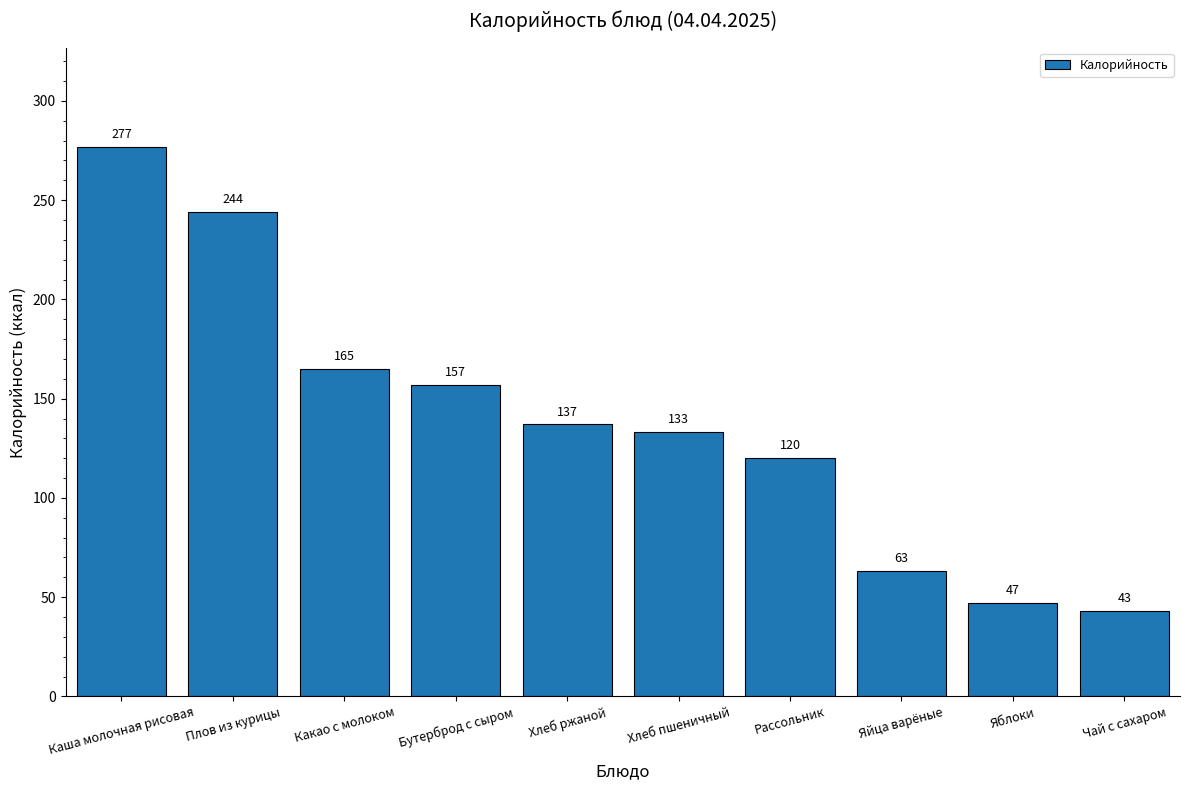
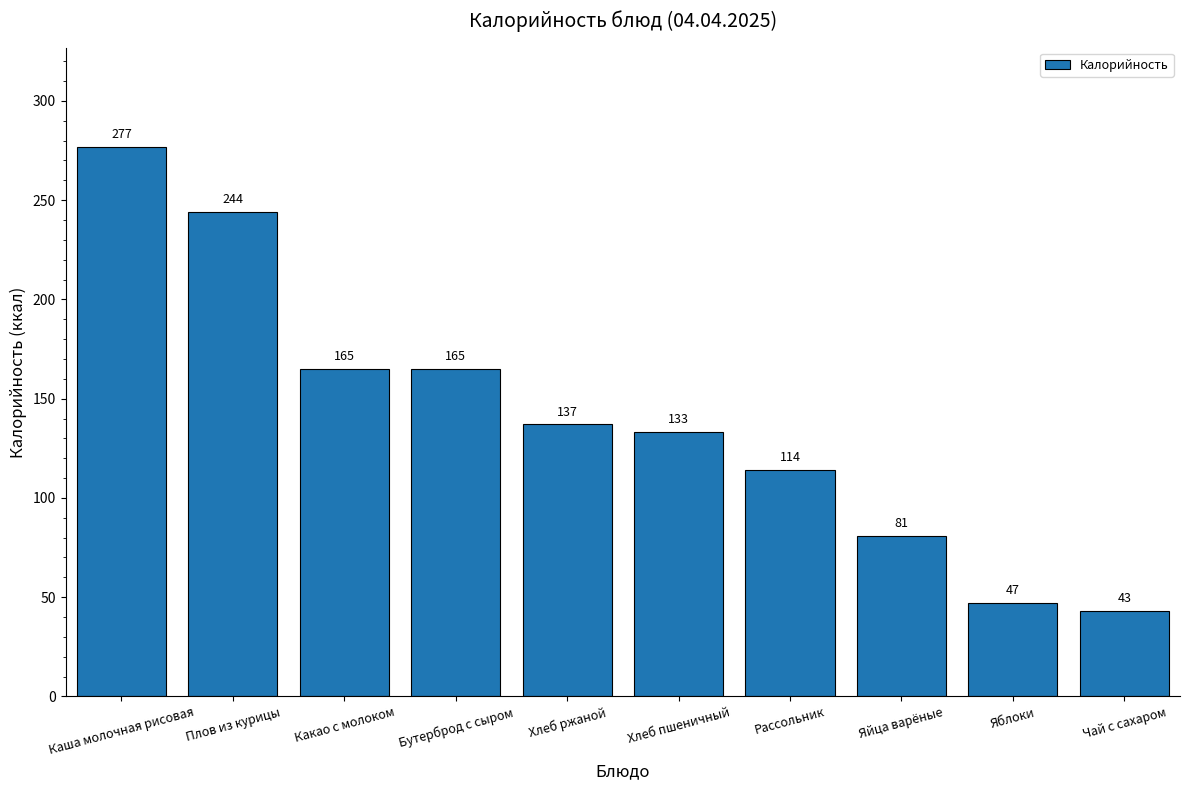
Бутерброд с сыром: 157 -> 165
Рассольник: 120 -> 114
Яйца варёные: 63 -> 81
